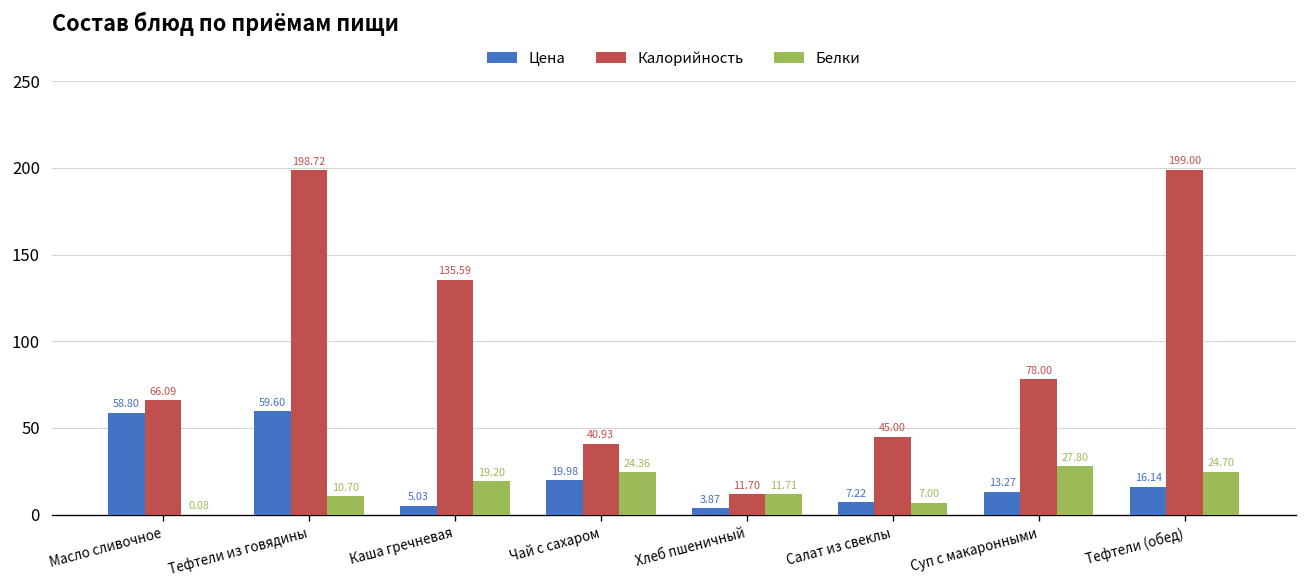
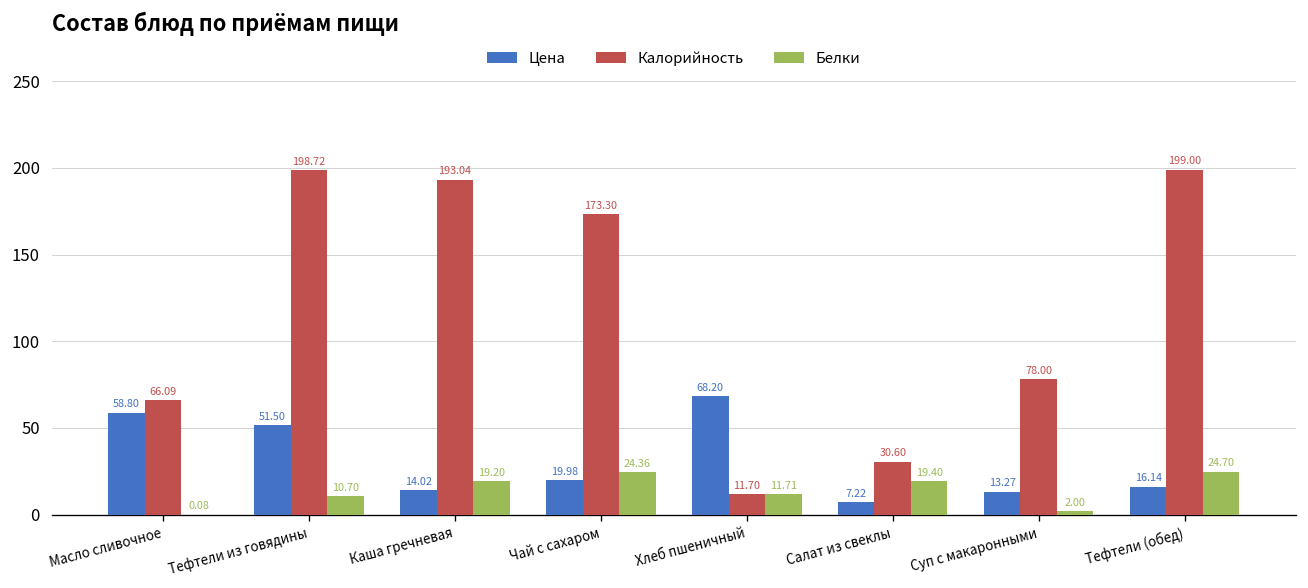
Цена, Тефтели из говядины: 59.60 -> 51.50
Цена, Каша гречневая: 5.03 -> 14.02
Калорийность, Каша гречневая: 135.59 -> 193.04
Калорийность, Чай с сахаром: 40.93 -> 173.30
Цена, Хлеб пшеничный: 3.87 -> 68.20
Калорийность, Салат из свеклы: 45.00 -> 30.60
Белки, Салат из свеклы: 7.00 -> 19.40
Белки, Суп с макаронными: 27.80 -> 2.00
